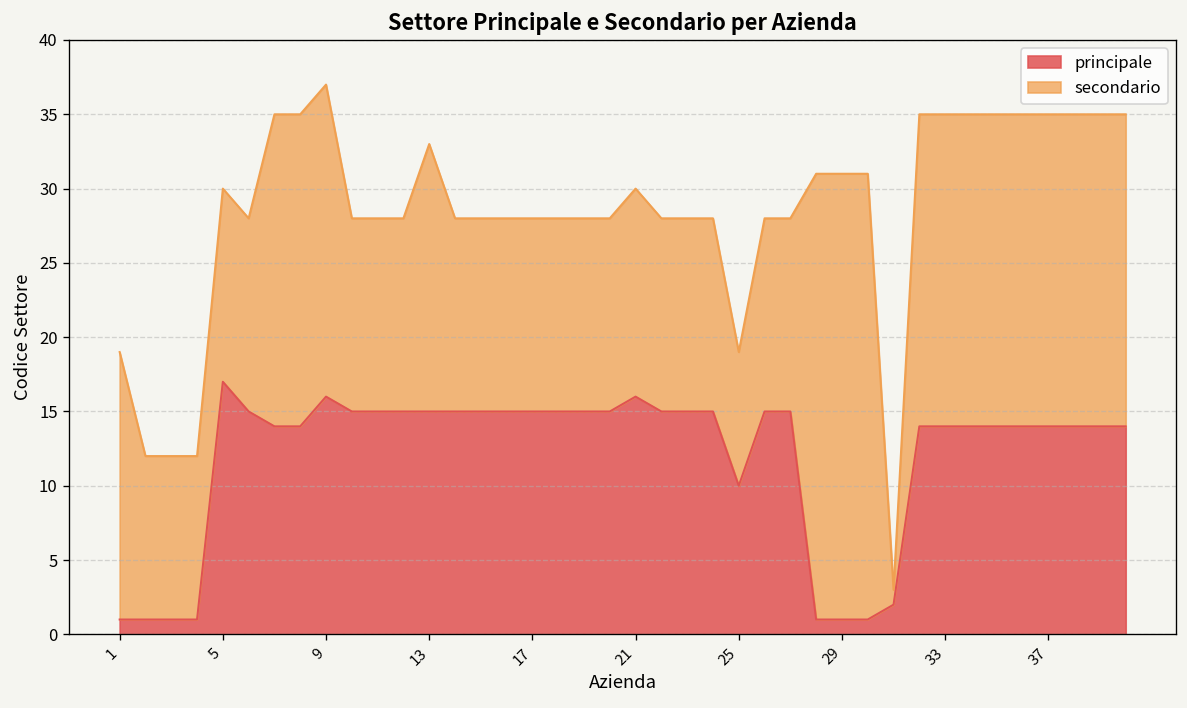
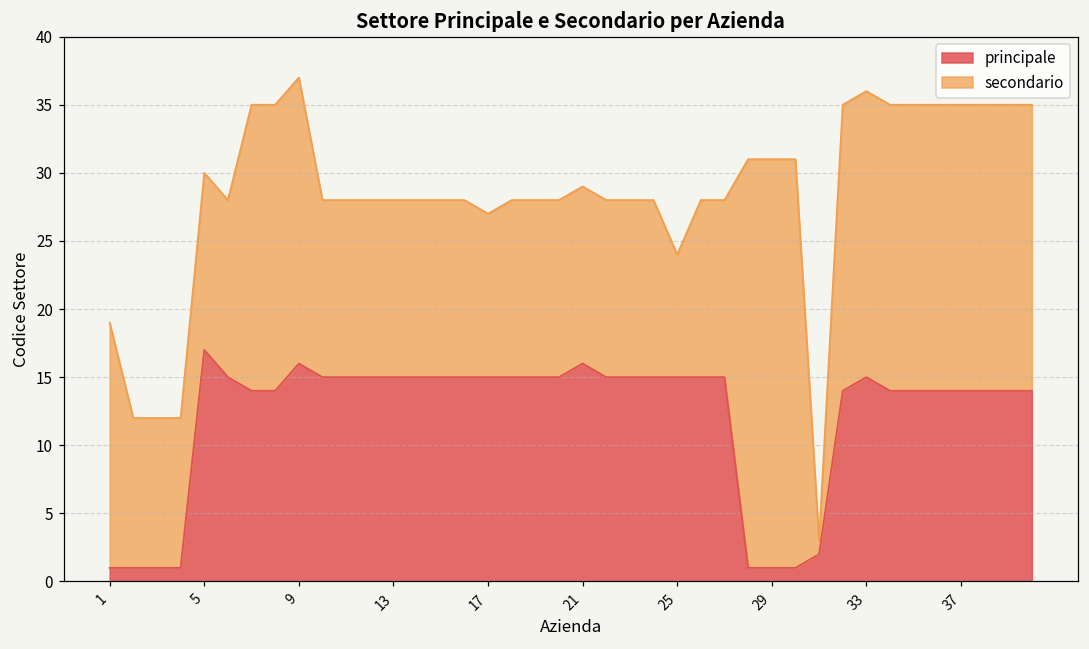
secondario, 13: 18 -> 13
secondario, 17: 13 -> 12
secondario, 21: 14 -> 13
principale, 25: 10 -> 15
principale, 33: 14 -> 15
